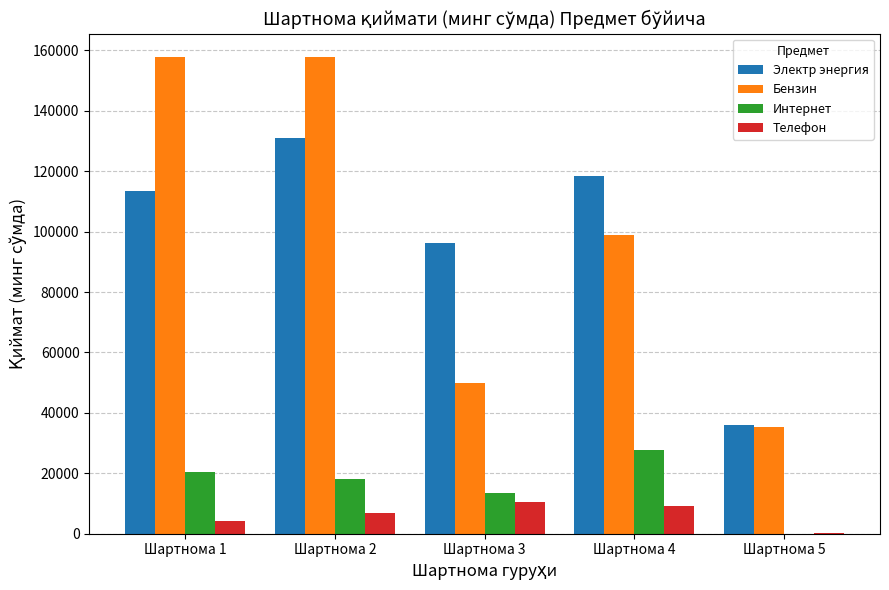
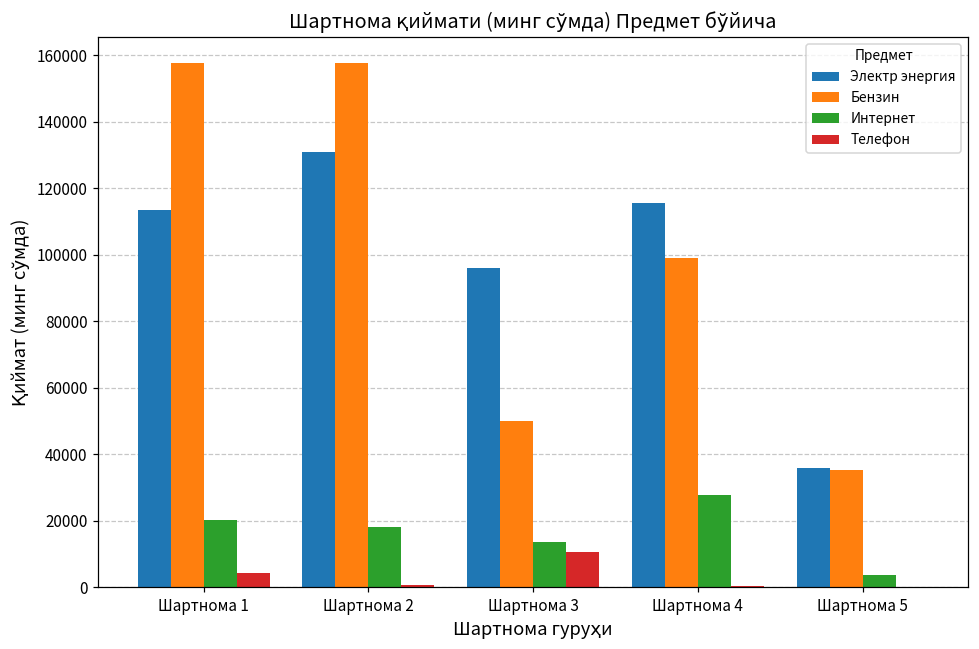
Телефон, Шартнома 2: 7000 -> 1000
Электр энергия, Шартнома 4: 118000 -> 116000
Телефон, Шартнома 4: 9000 -> 0
Интернет, Шартнома 5: 0 -> 4000
